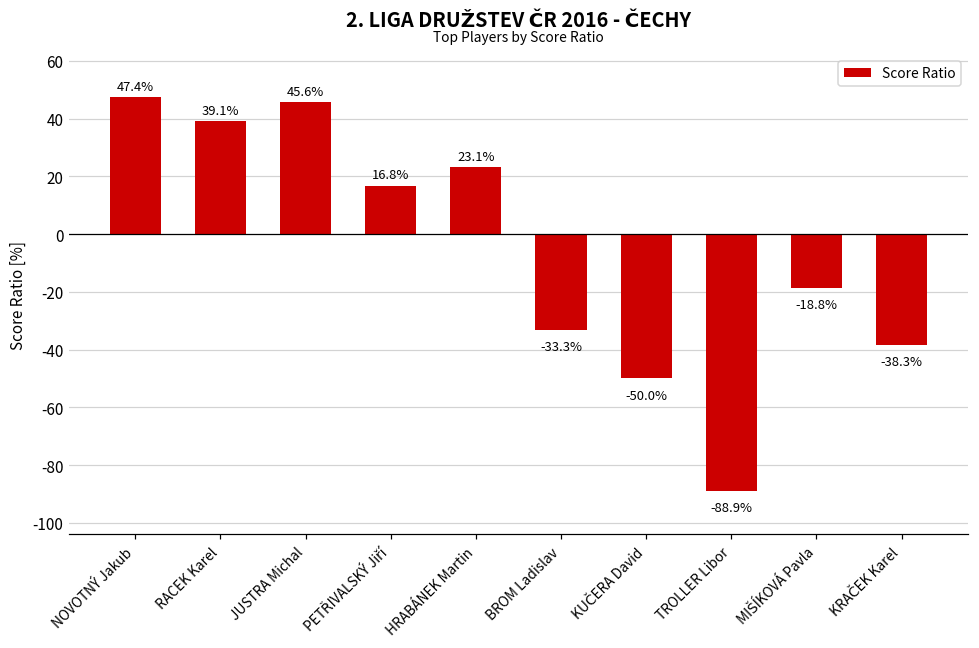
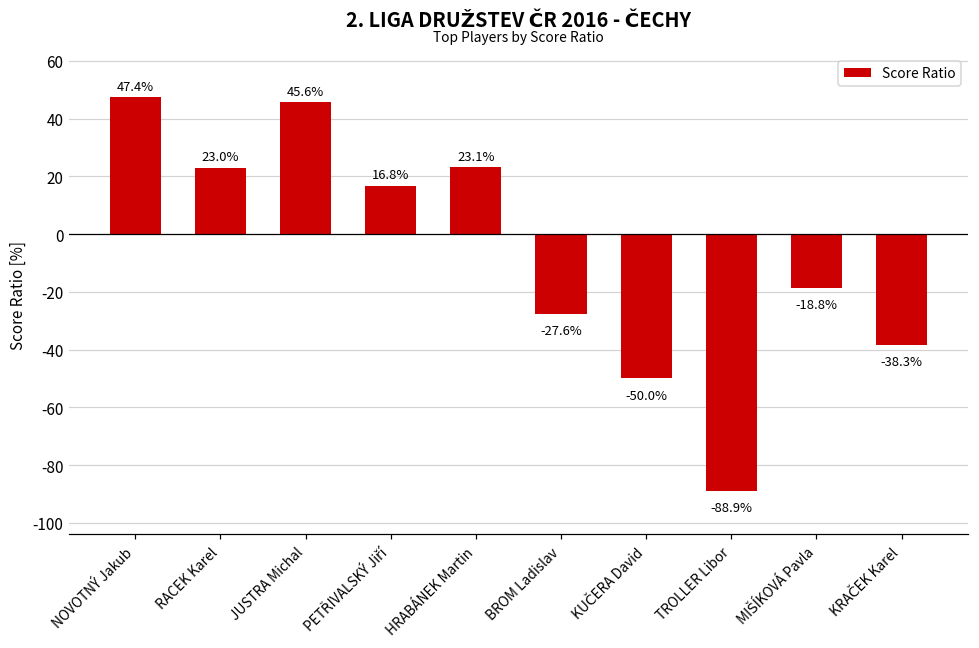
RACEK Karel: 39.1% -> 23.0%
BROM Ladislav: -33.3% -> -27.6%
